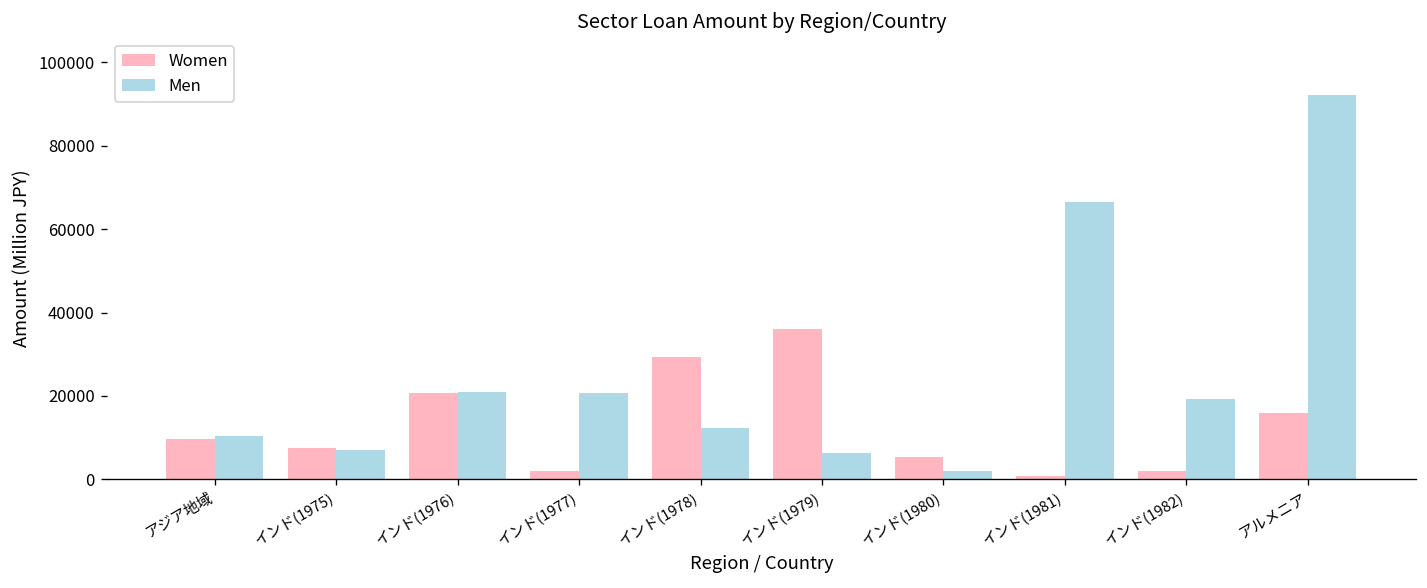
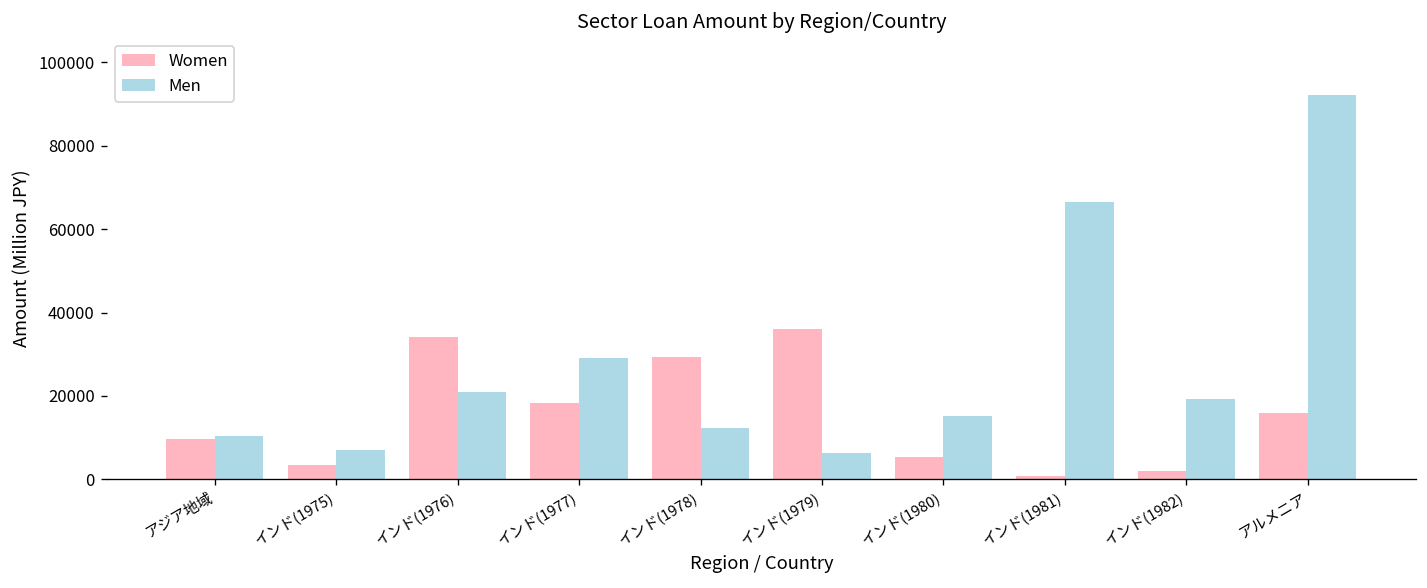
Women, インド(1975): 7000 -> 3000
Women, インド(1976): 21000 -> 34000
Women, インド(1977): 2000 -> 18000
Men, インド(1977): 21000 -> 29000
Men, インド(1980): 2000 -> 15000
